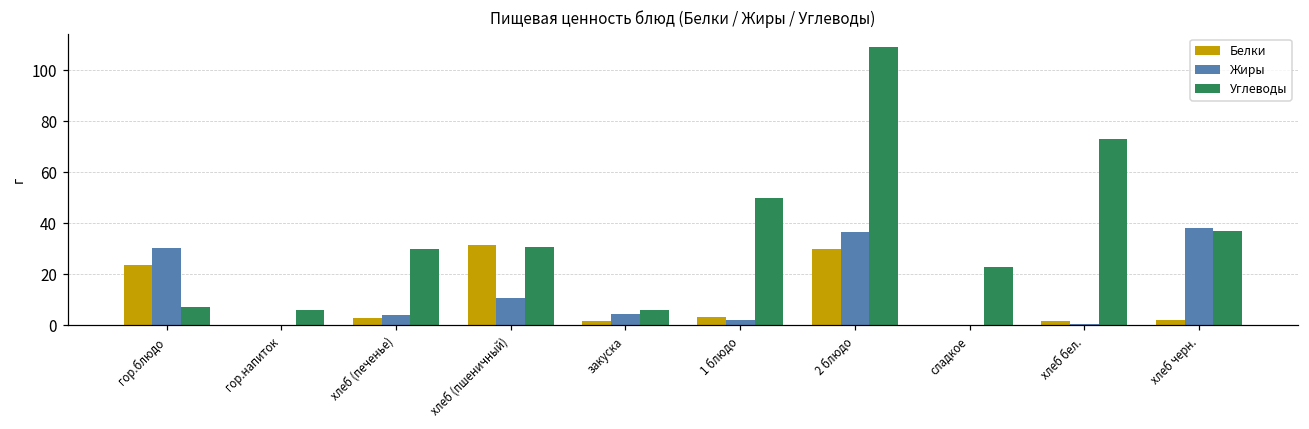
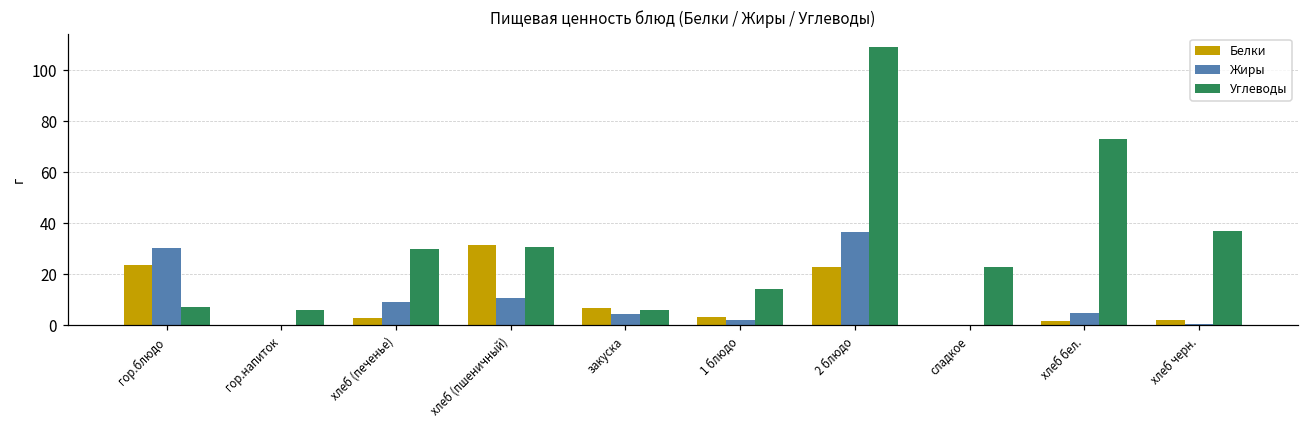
Жиры, хлеб (печенье): 4 -> 9
Белки, закуска: 2 -> 7
Углеводы, 1 блюдо: 50 -> 14
Белки, 2 блюдо: 30 -> 23
Жиры, хлеб бел.: 1 -> 5
Жиры, хлеб черн.: 38 -> 0
